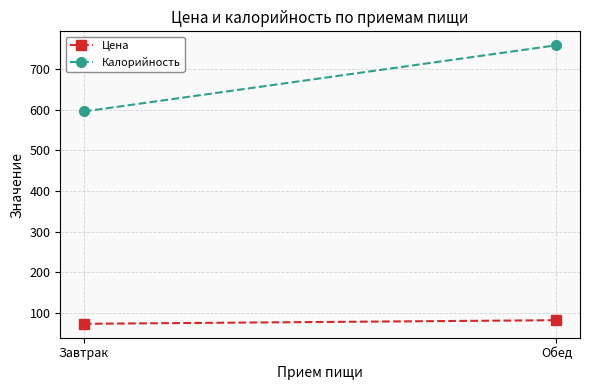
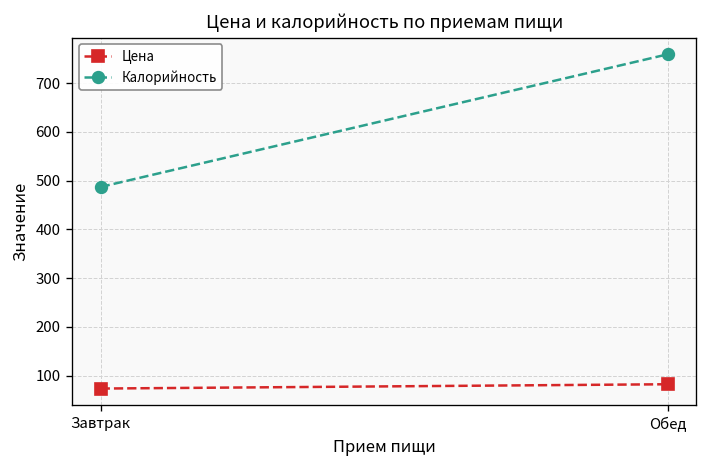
Калорийность, Завтрак: 600 -> 490
